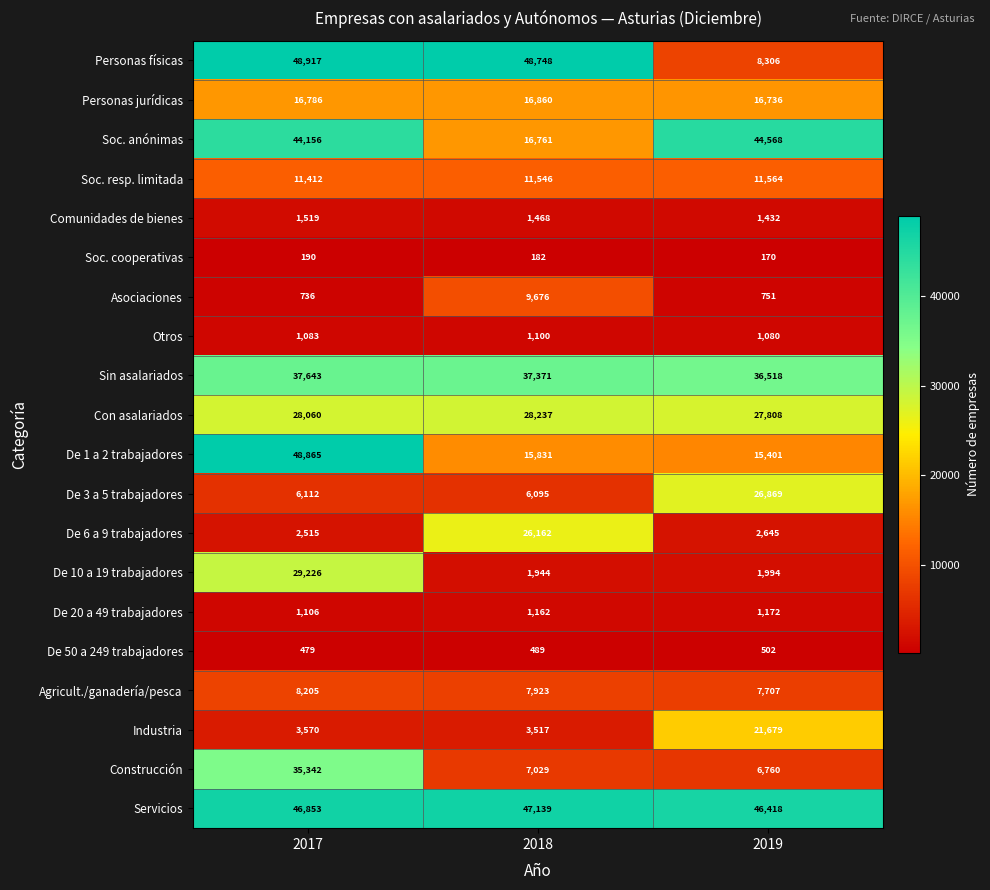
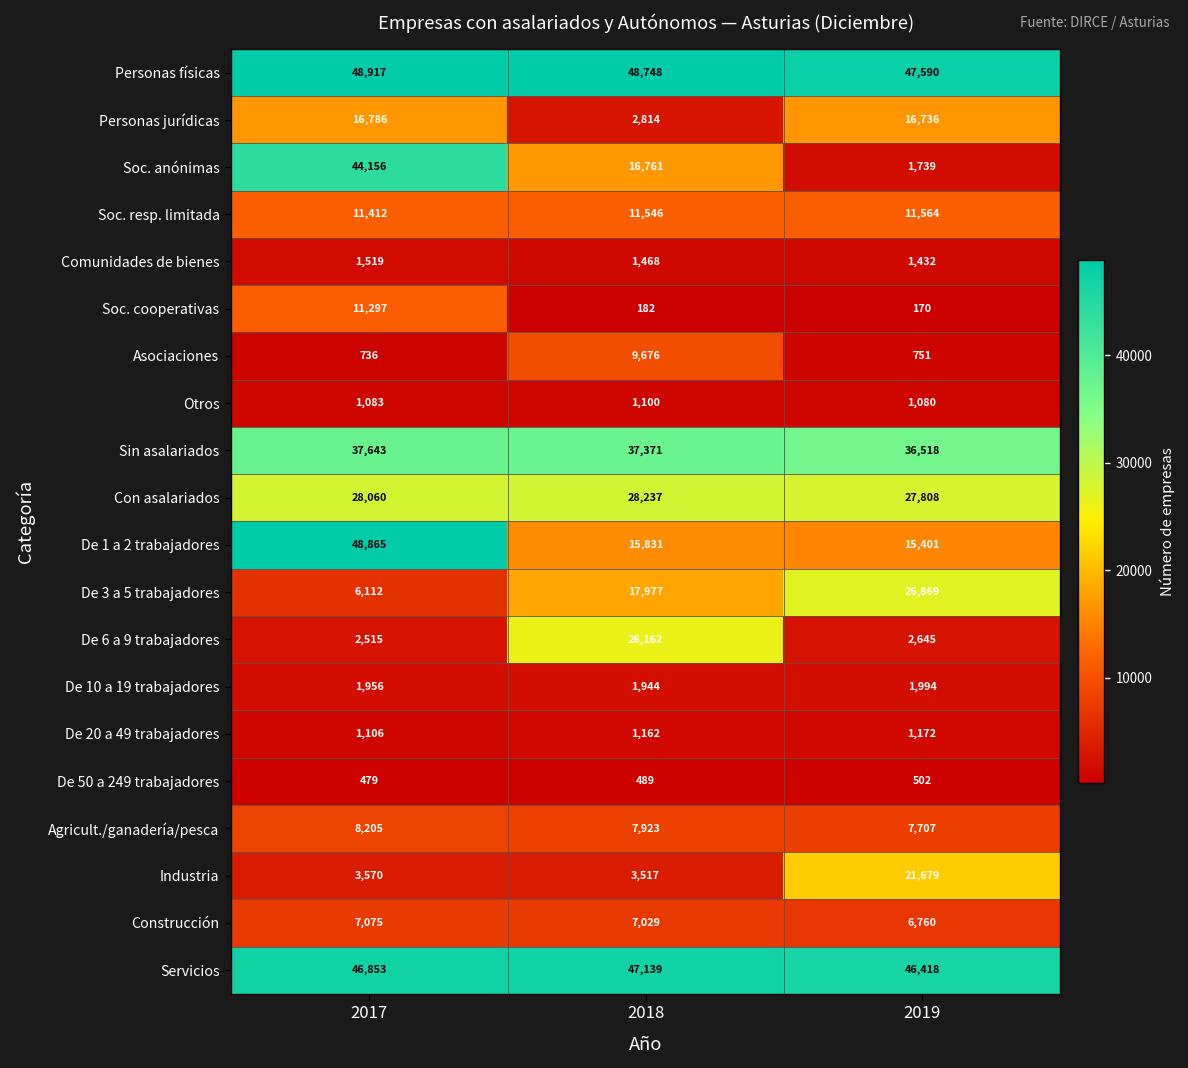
Personas físicas, 2019: 8,306 -> 47,590
Personas jurídicas, 2018: 16,860 -> 2,814
Soc. anónimas, 2019: 44,568 -> 1,739
Soc. cooperativas, 2017: 190 -> 11,297
De 3 a 5 trabajadores, 2018: 6,095 -> 17,977
De 10 a 19 trabajadores, 2017: 29,226 -> 1,956
Construcción, 2017: 35,342 -> 7,075
